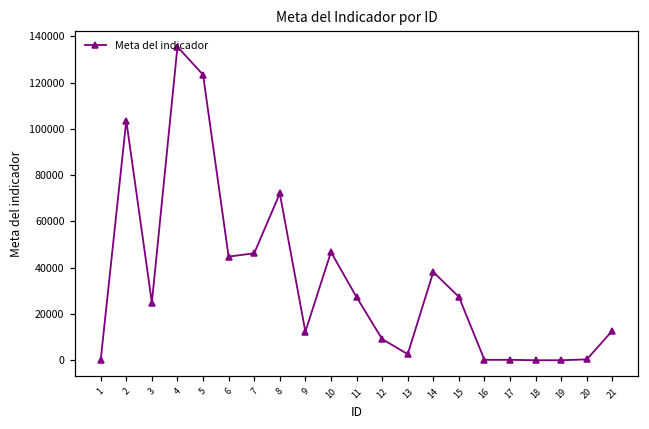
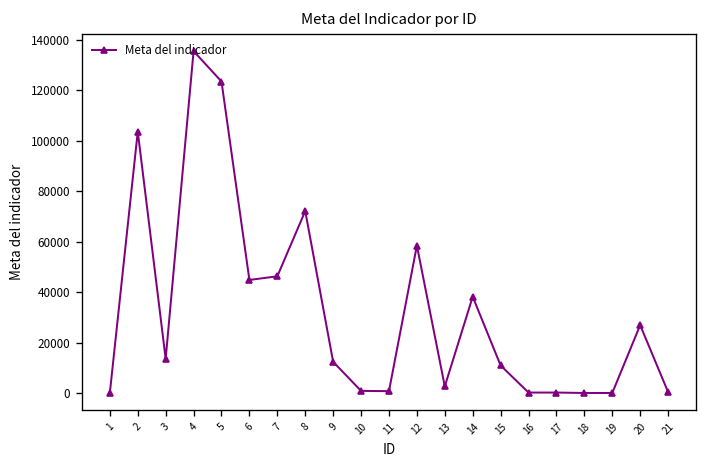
3: 25000 -> 14000
10: 47000 -> 1000
11: 27000 -> 1000
12: 9000 -> 58000
15: 27000 -> 11000
20: 0 -> 27000
21: 13000 -> 0
